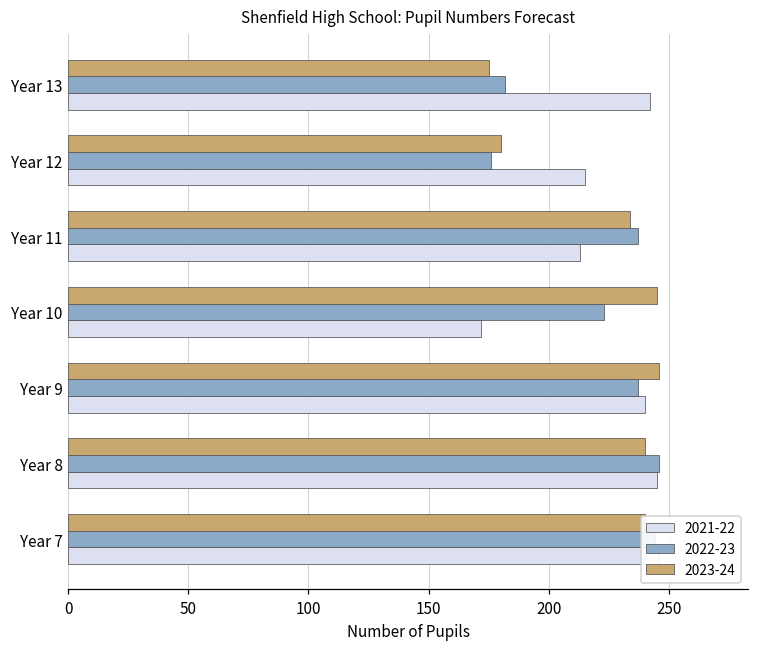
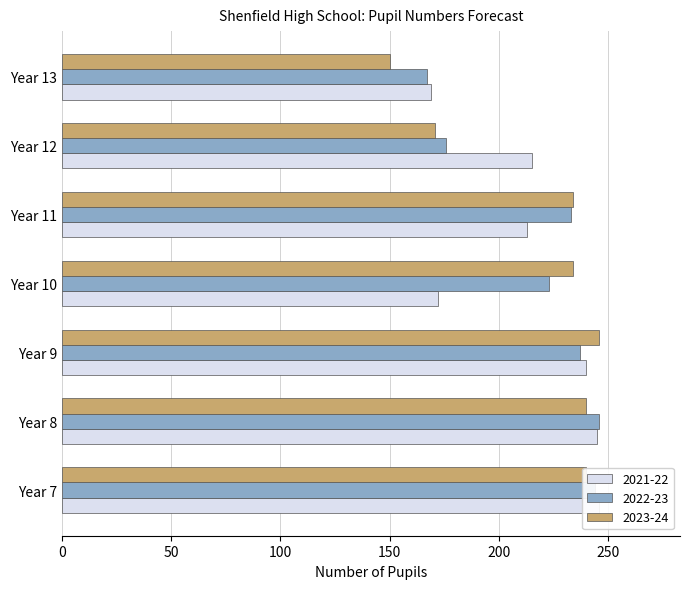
2023-24, Year 13: 175 -> 150
2022-23, Year 13: 182 -> 167
2021-22, Year 13: 242 -> 169
2023-24, Year 12: 180 -> 171
2022-23, Year 11: 237 -> 233
2023-24, Year 10: 245 -> 234
